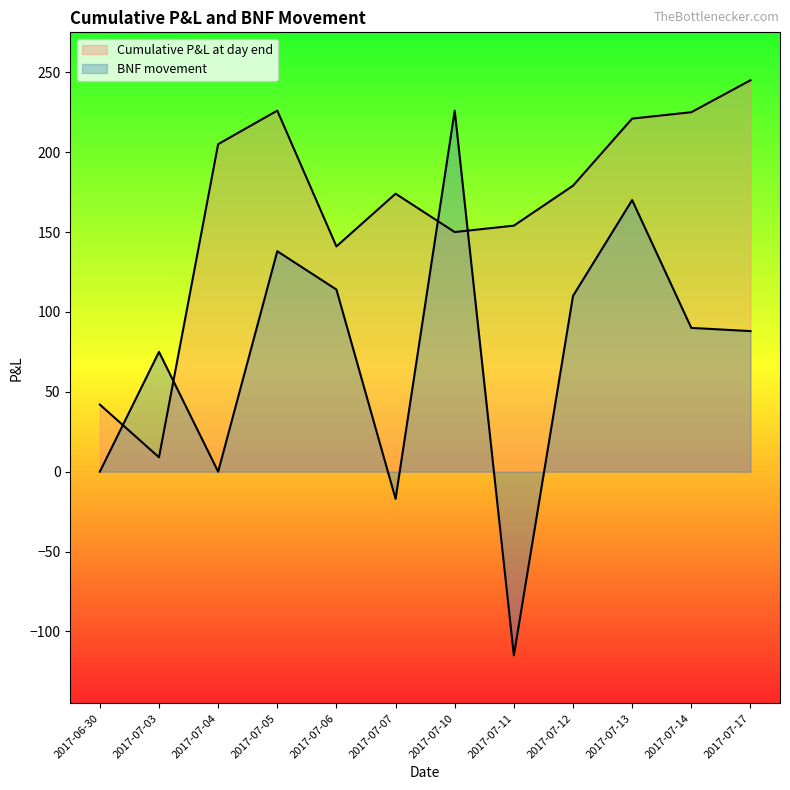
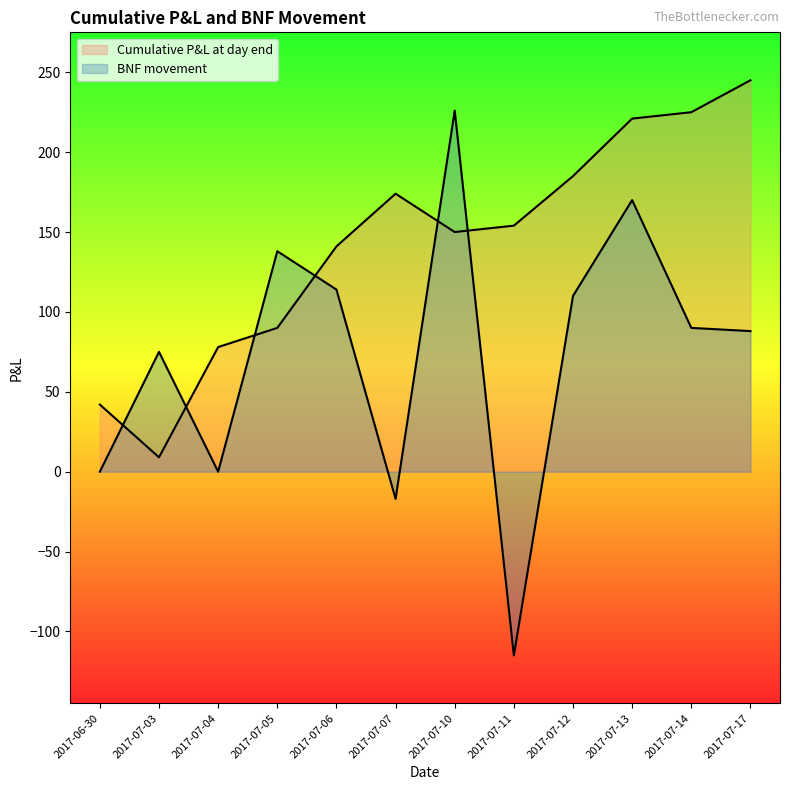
Cumulative P&L at day end, 2017-07-04: 205 -> 78
Cumulative P&L at day end, 2017-07-05: 226 -> 90
Cumulative P&L at day end, 2017-07-12: 179 -> 185
